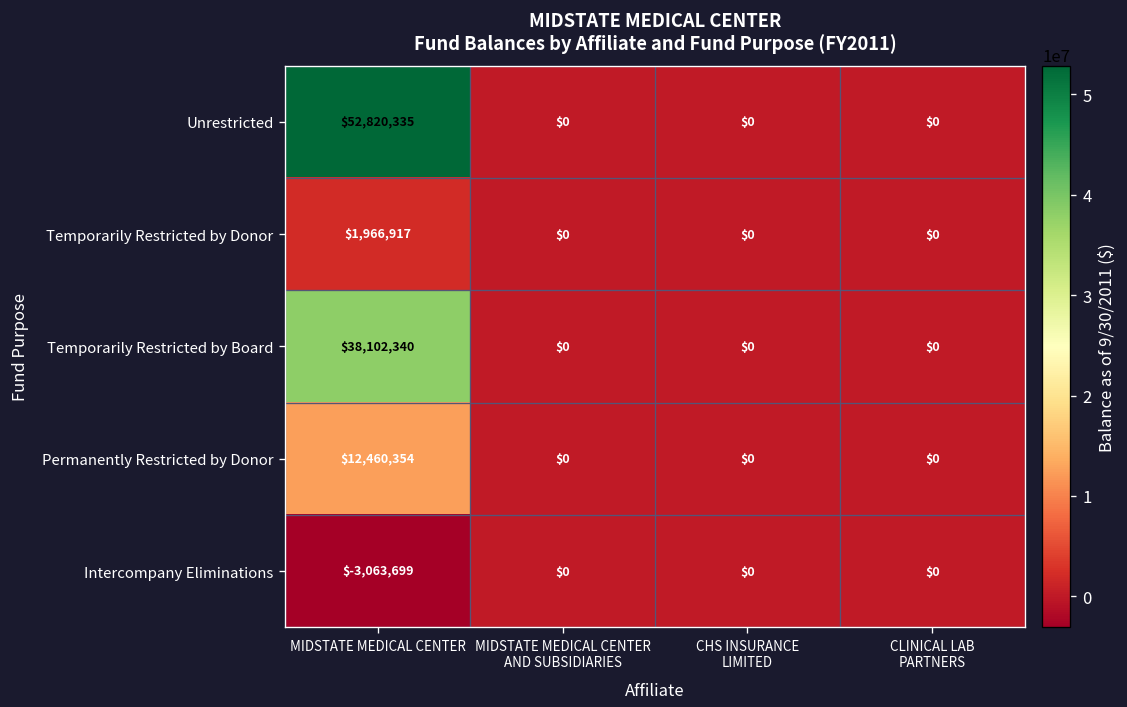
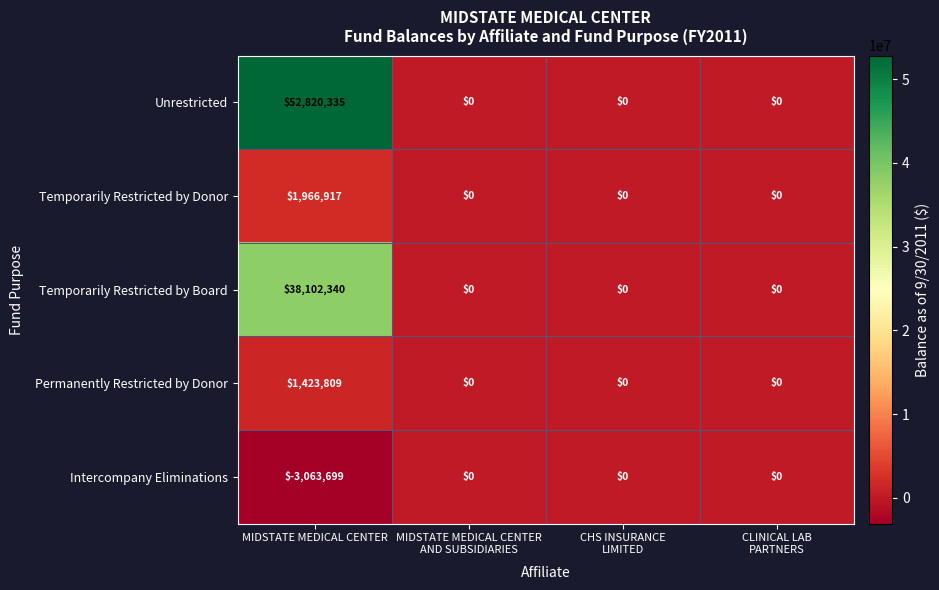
Permanently Restricted by Donor, MIDSTATE MEDICAL CENTER: $12,460,354 -> $1,423,809
